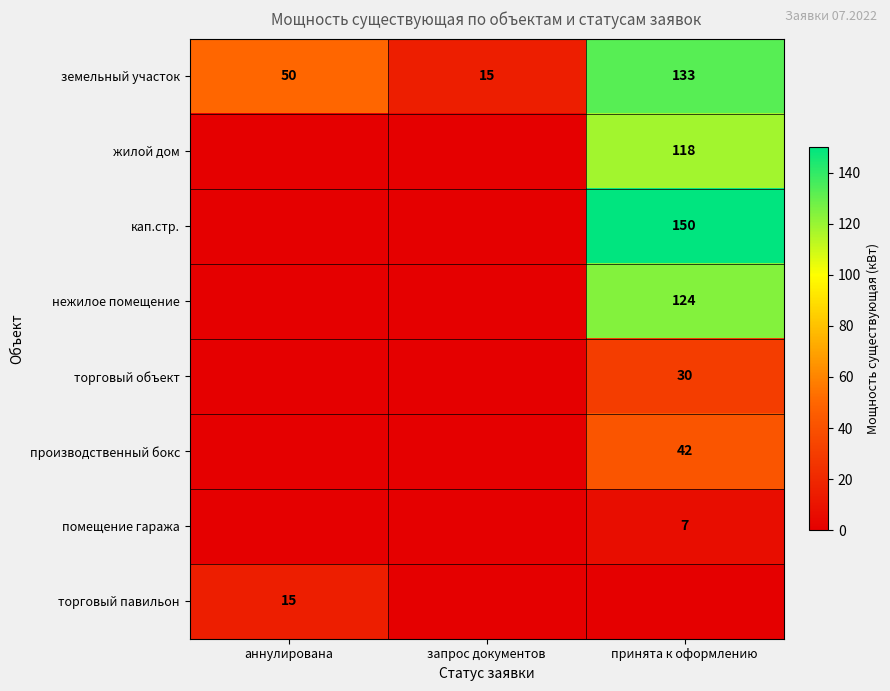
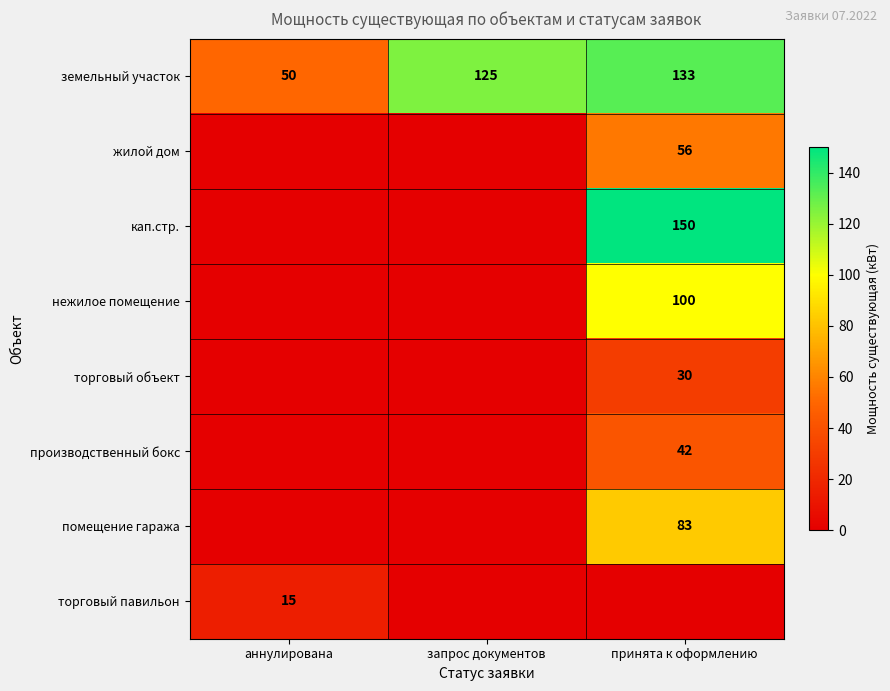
земельный участок, запрос документов: 15 -> 125
жилой дом, принята к оформлению: 118 -> 56
нежилое помещение, принята к оформлению: 124 -> 100
помещение гаража, принята к оформлению: 7 -> 83
